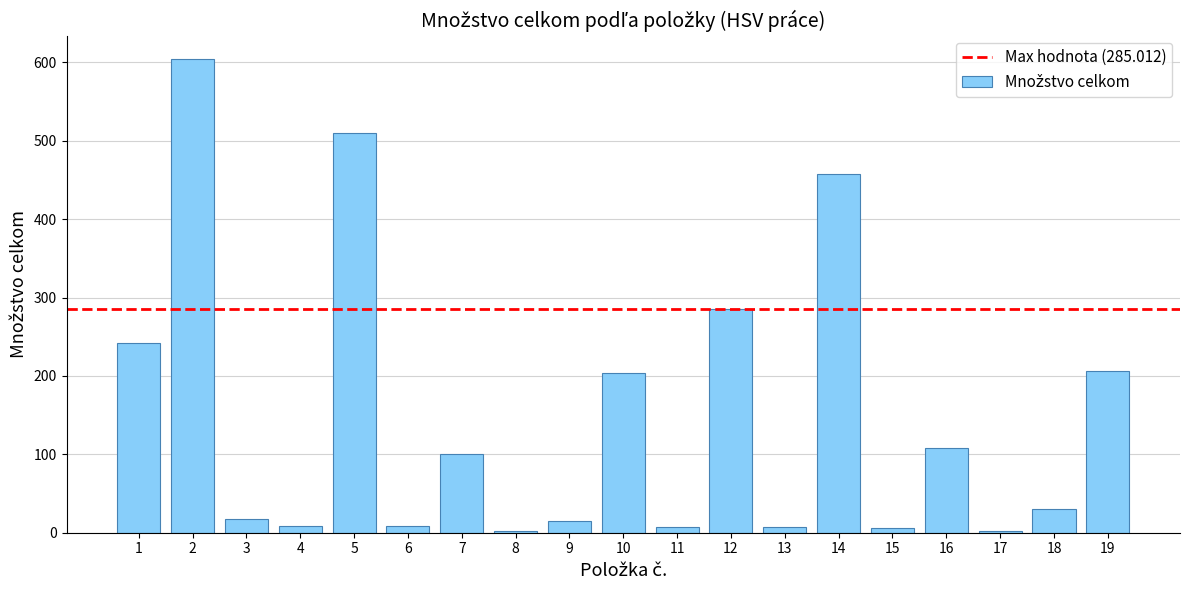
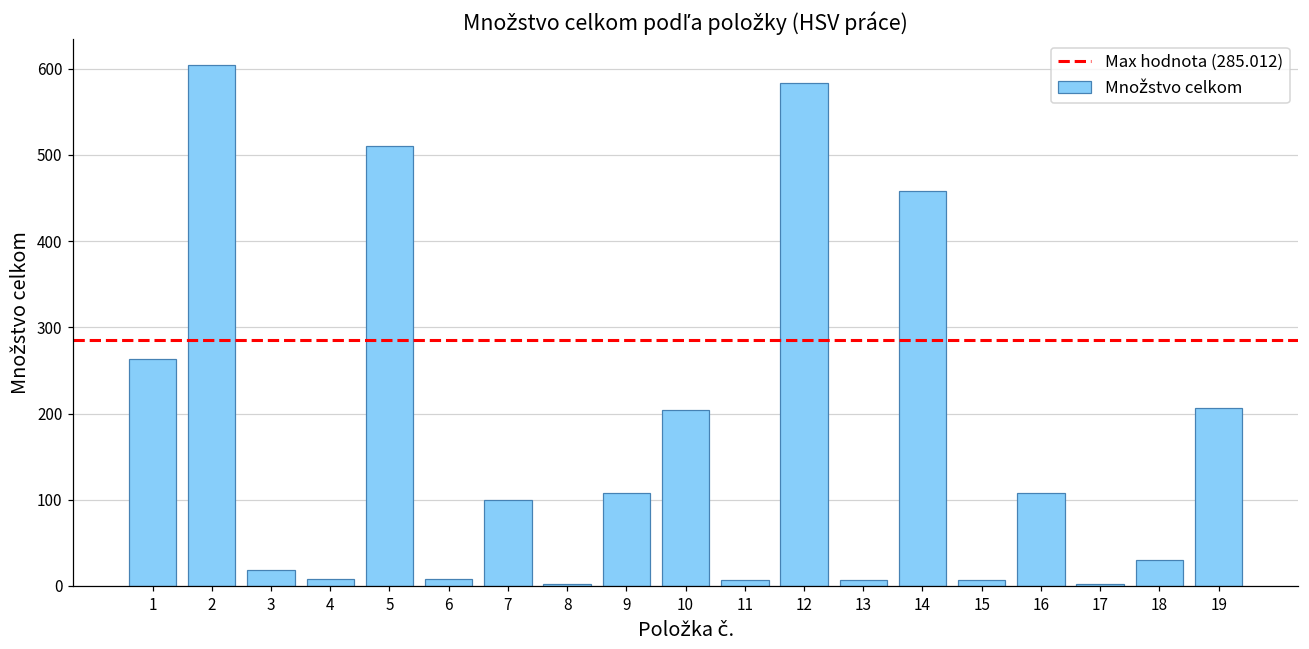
1: 240 -> 260
9: 20 -> 110
12: 290 -> 580
